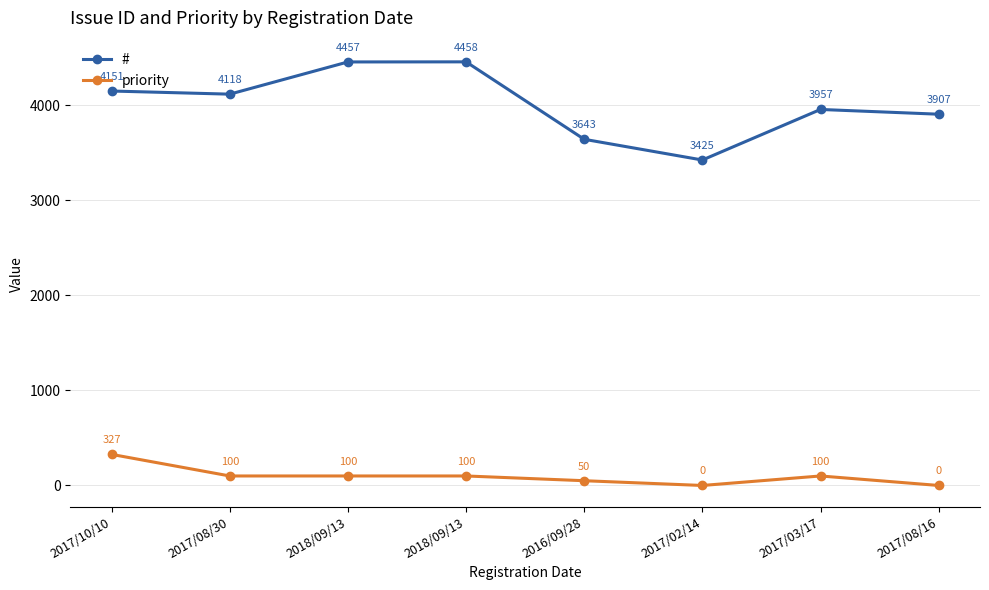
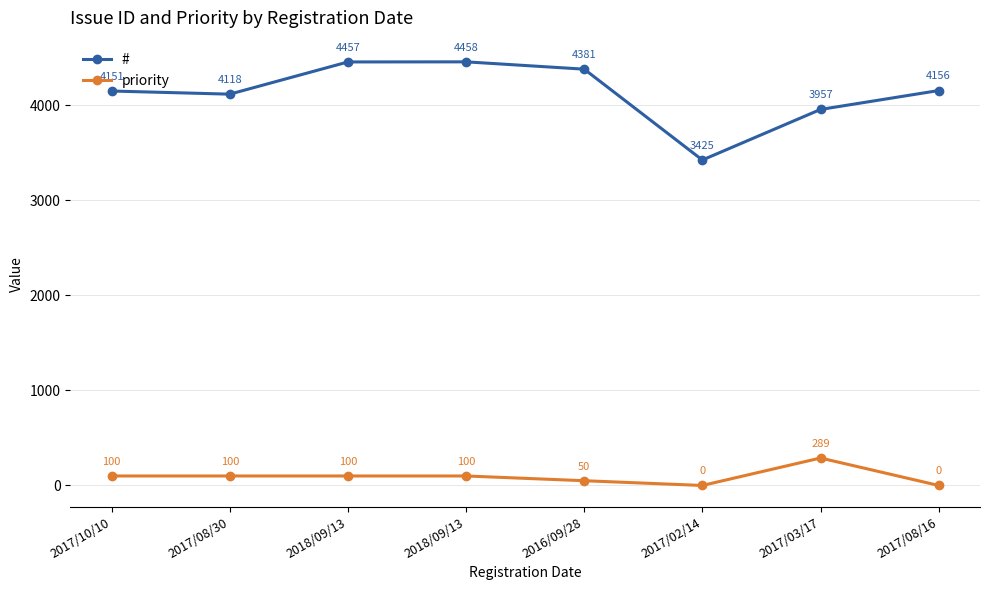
priority, 2017/10/10: 327 -> 100
#, 2016/09/28: 3643 -> 4381
priority, 2017/03/17: 100 -> 289
#, 2017/08/16: 3907 -> 4156
